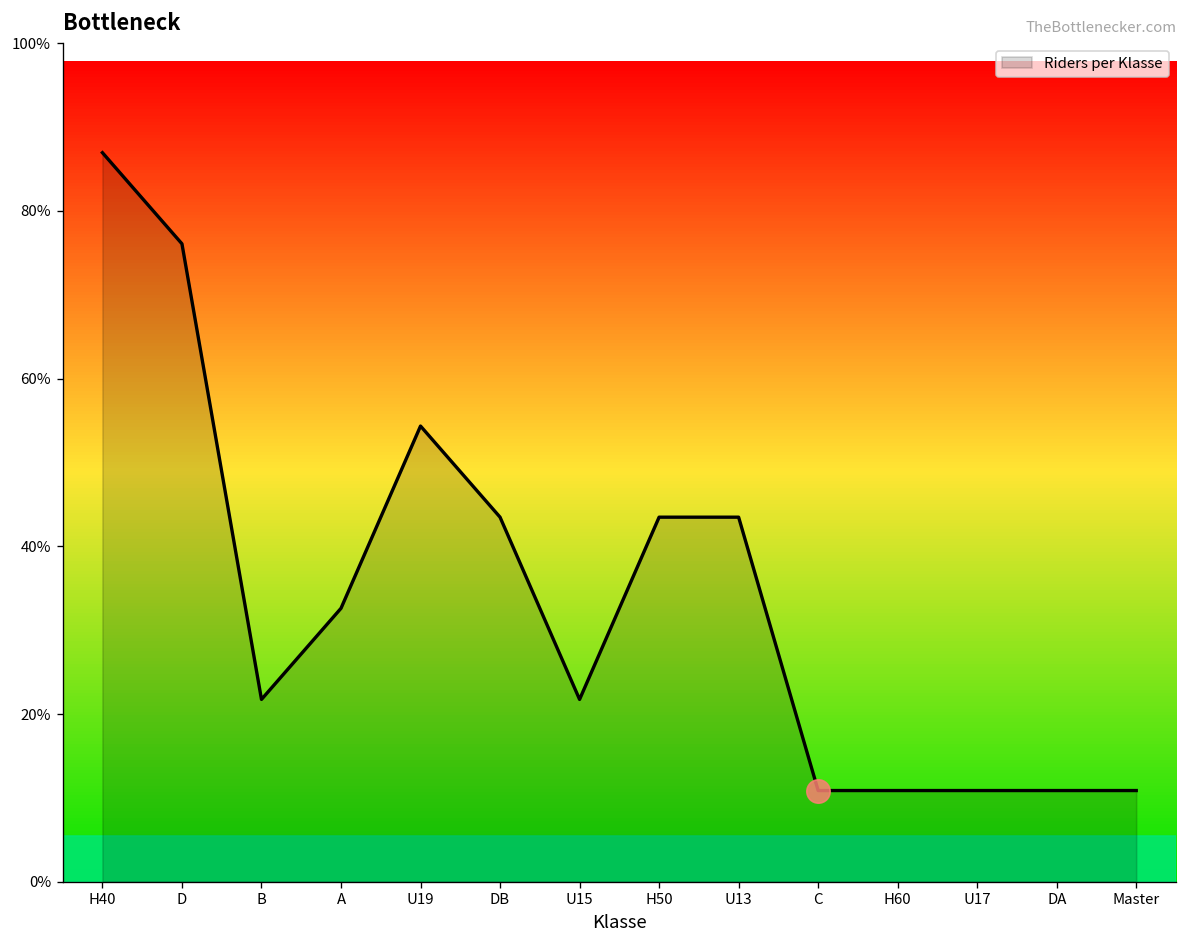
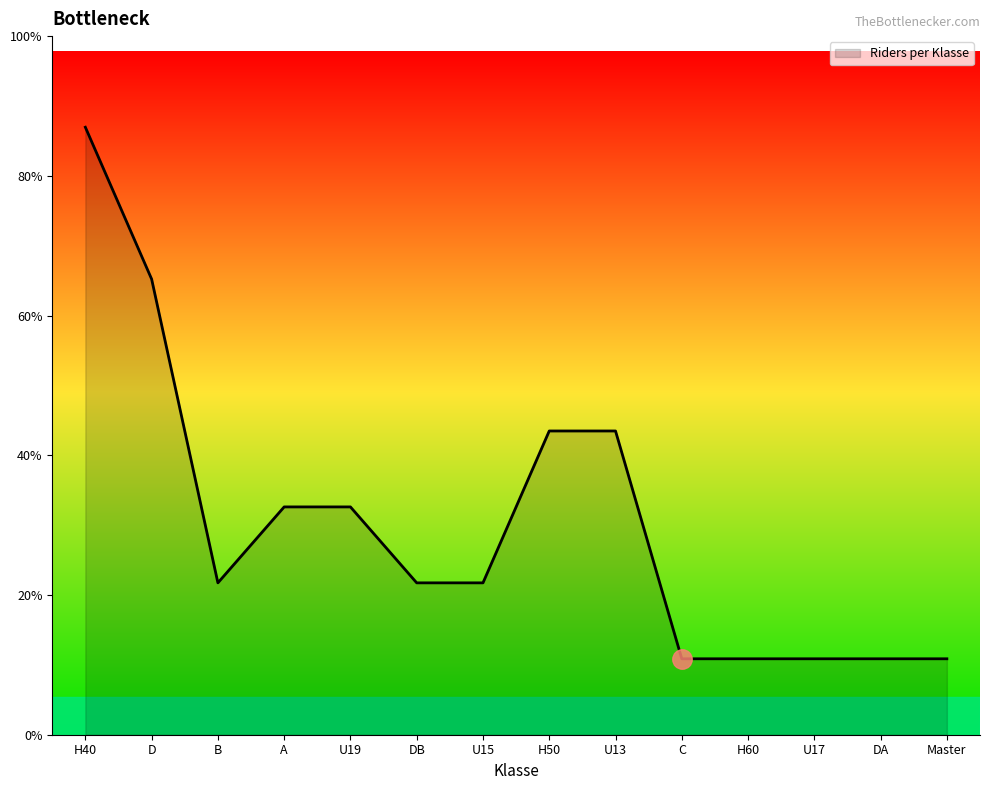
Riders per Klasse, D: 76% -> 65%
Riders per Klasse, U19: 54% -> 33%
Riders per Klasse, DB: 43% -> 22%
